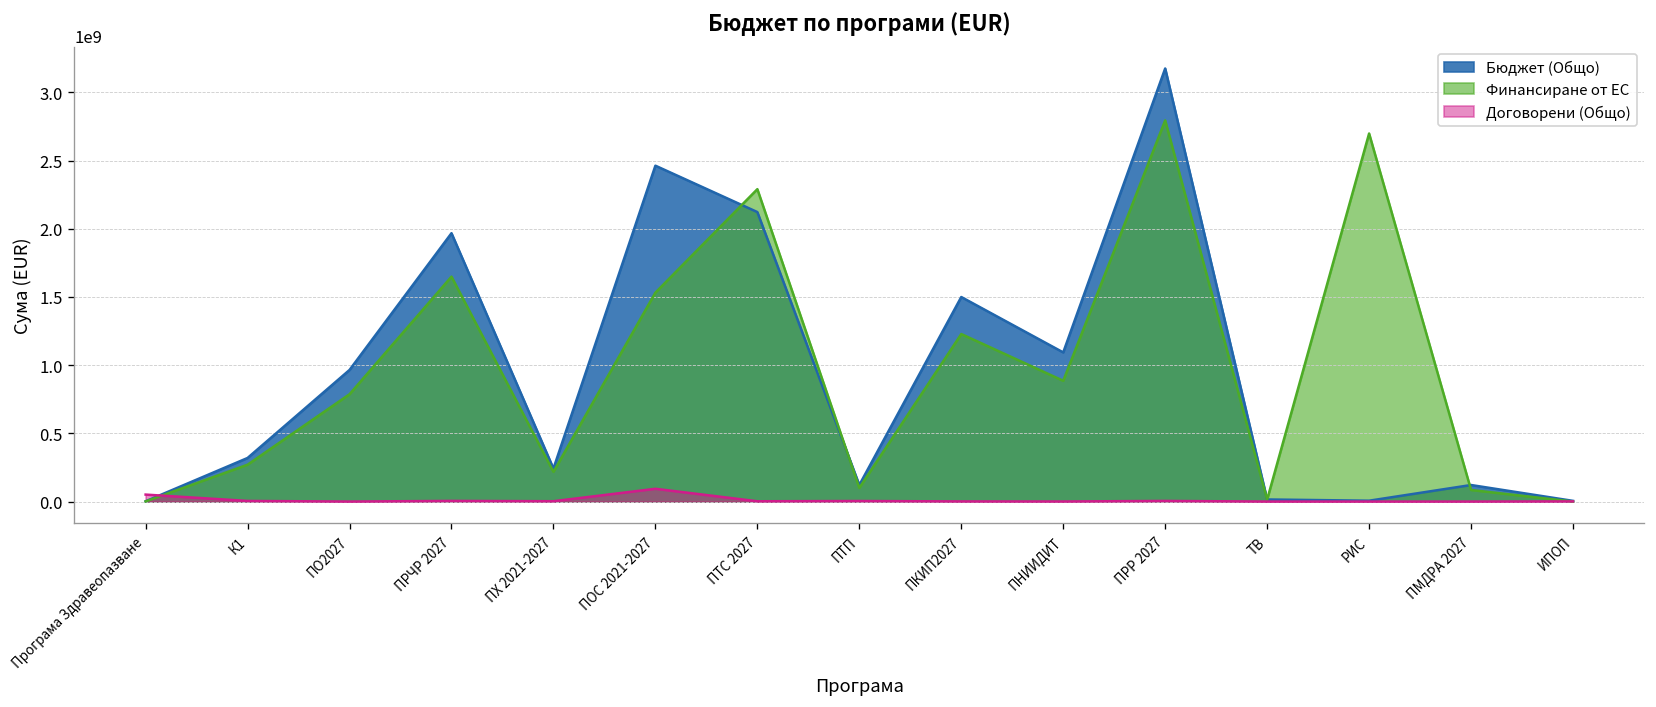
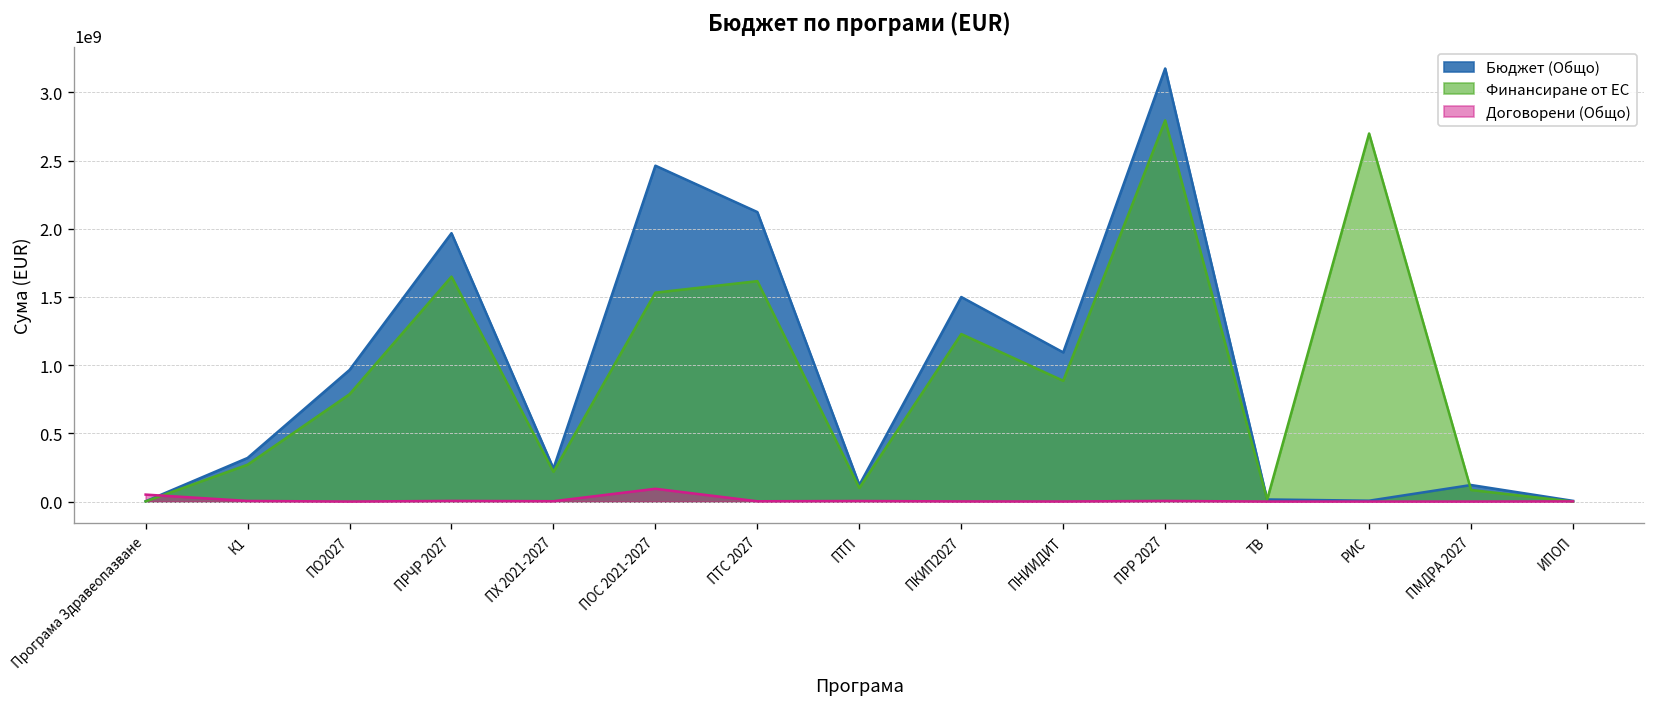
Финансиране от ЕС, ПТС 2027: 2290000000 -> 1620000000
